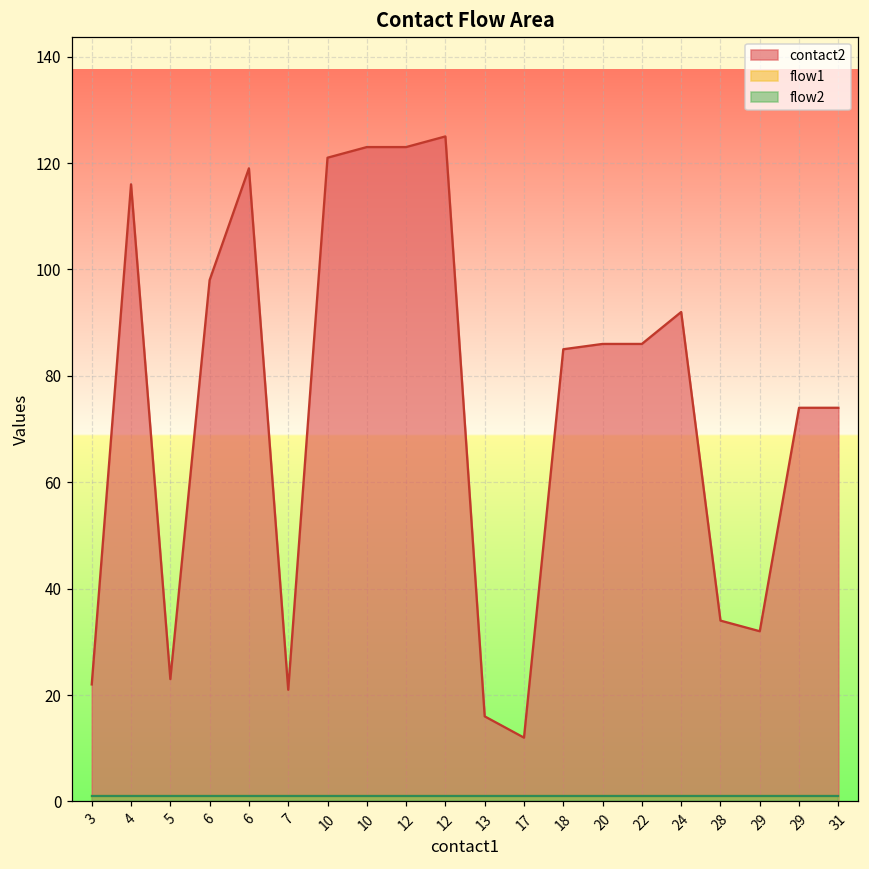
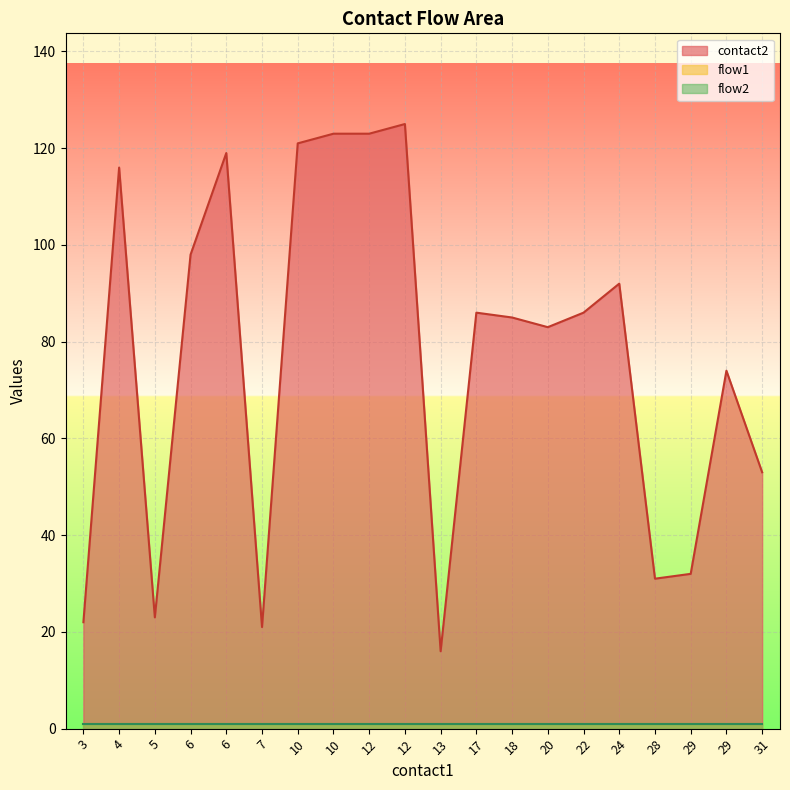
contact2, 17: 12 -> 86
contact2, 20: 86 -> 83
contact2, 28: 34 -> 31
contact2, 31: 74 -> 53
